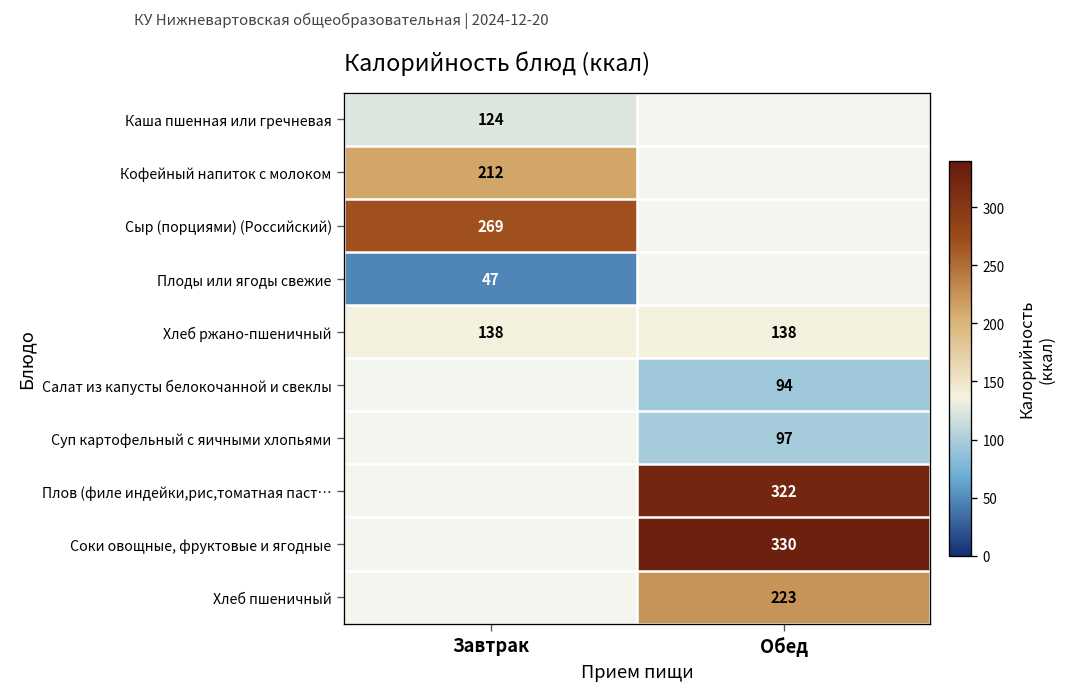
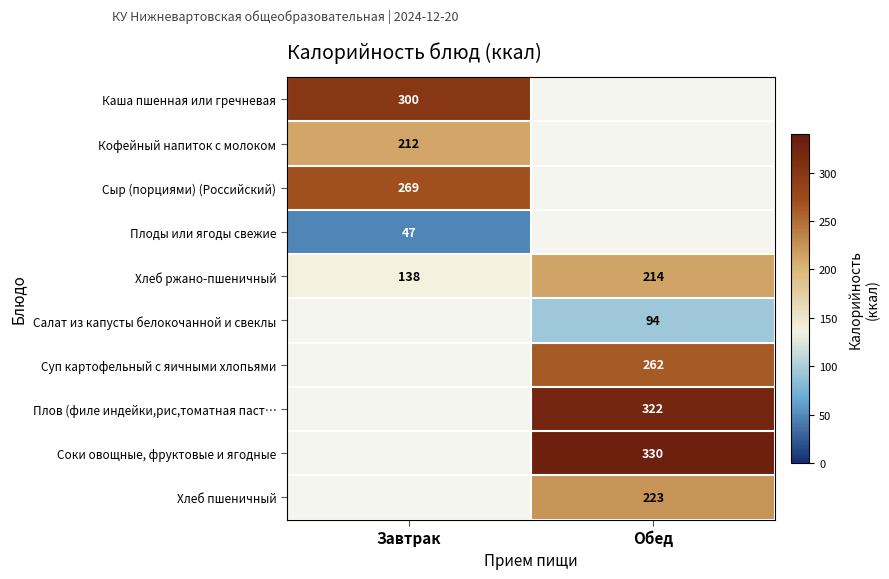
Каша пшенная или гречневая, Завтрак: 124 -> 300
Хлеб ржано-пшеничный, Обед: 138 -> 214
Суп картофельный с яичными хлопьями, Обед: 97 -> 262
